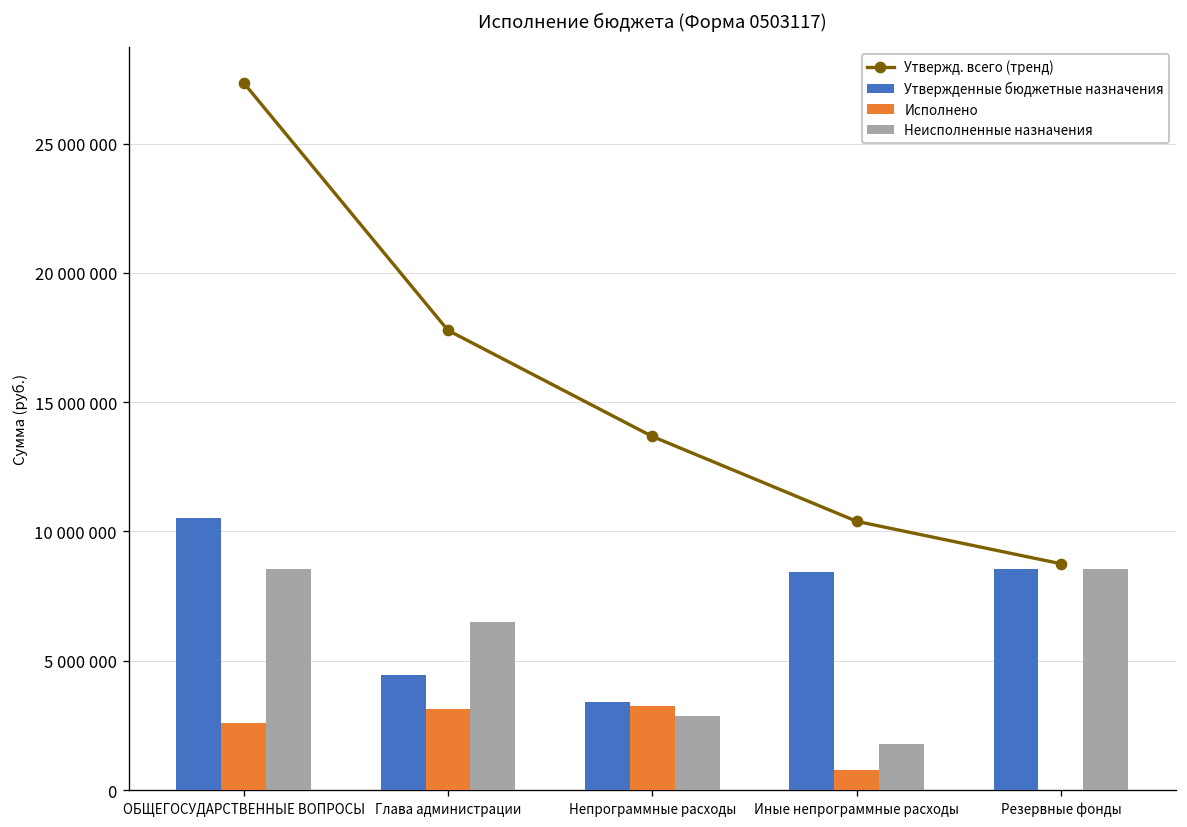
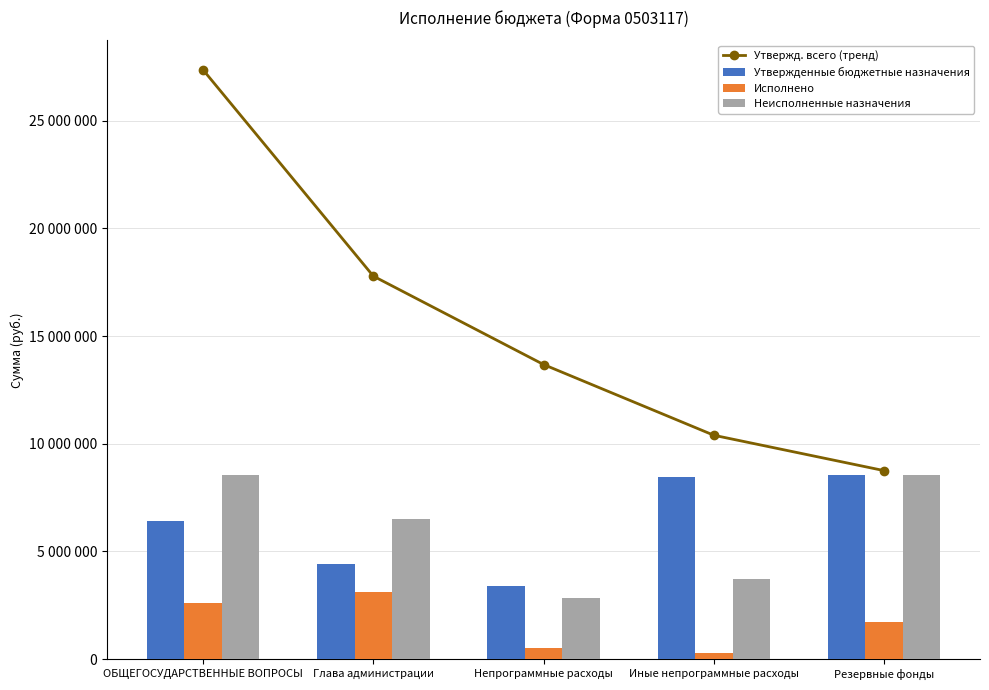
Утвержденные бюджетные назначения, ОБЩЕГОСУДАРСТВЕННЫЕ ВОПРОСЫ: 10500000 -> 6400000
Исполнено, Непрограммные расходы: 3200000 -> 500000
Исполнено, Иные непрограммные расходы: 800000 -> 300000
Неисполненные назначения, Иные непрограммные расходы: 1800000 -> 3700000
Исполнено, Резервные фонды: 0 -> 1700000
